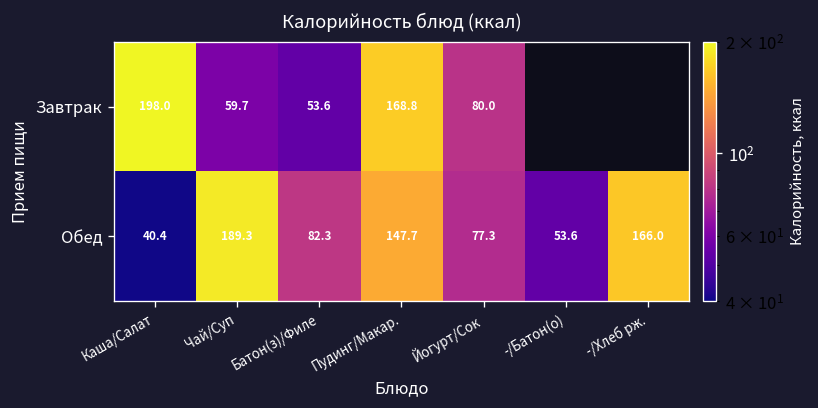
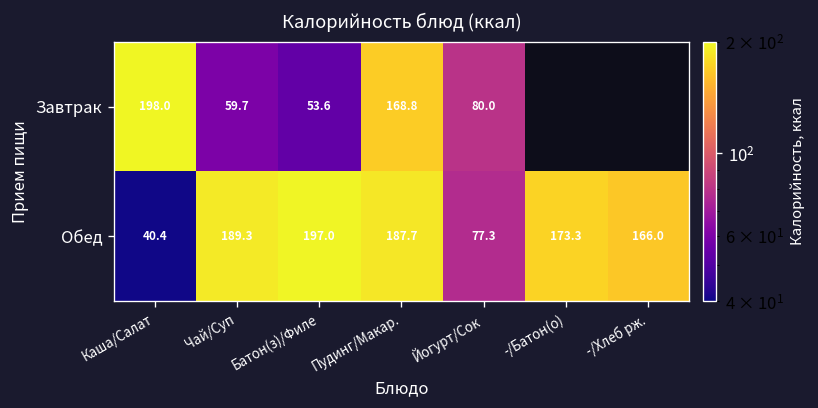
Обед, Батон(з)/Филе: 82.3 -> 197.0
Обед, Пудинг/Макар.: 147.7 -> 187.7
Обед, -/Батон(о): 53.6 -> 173.3
